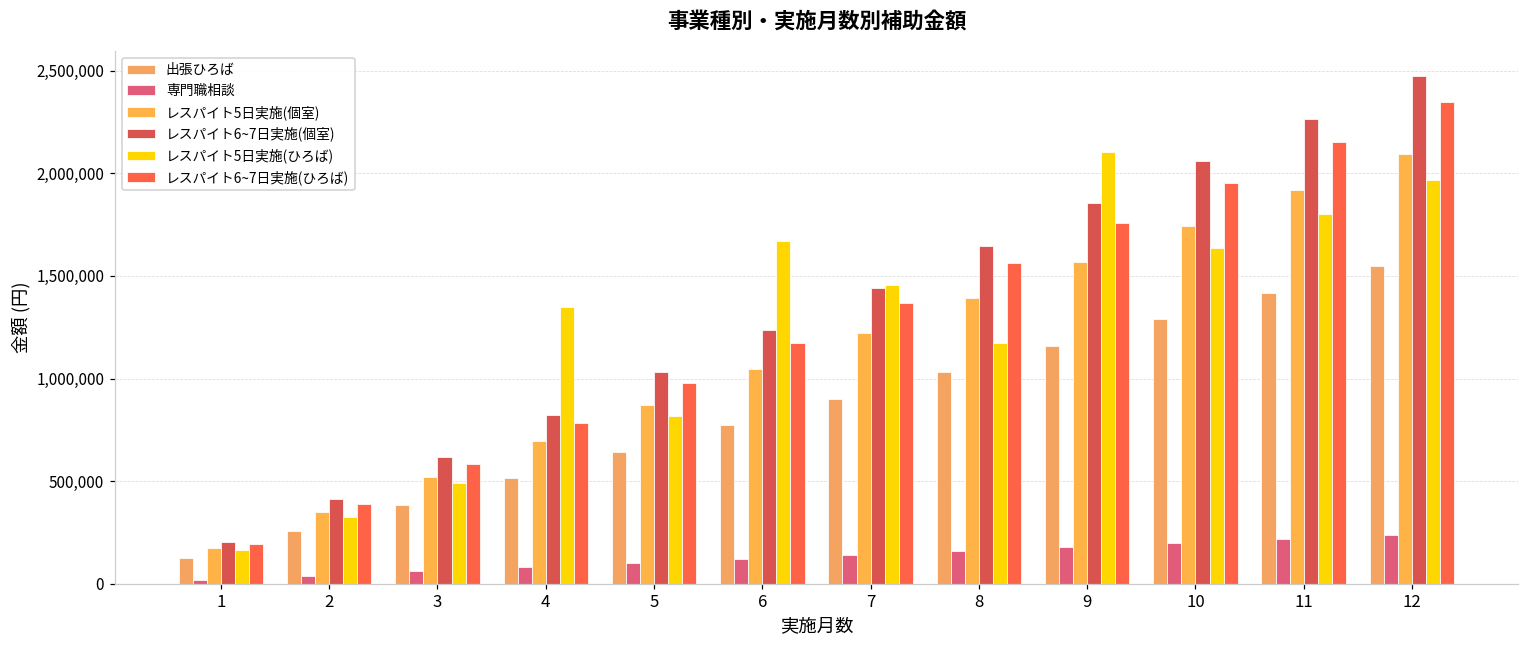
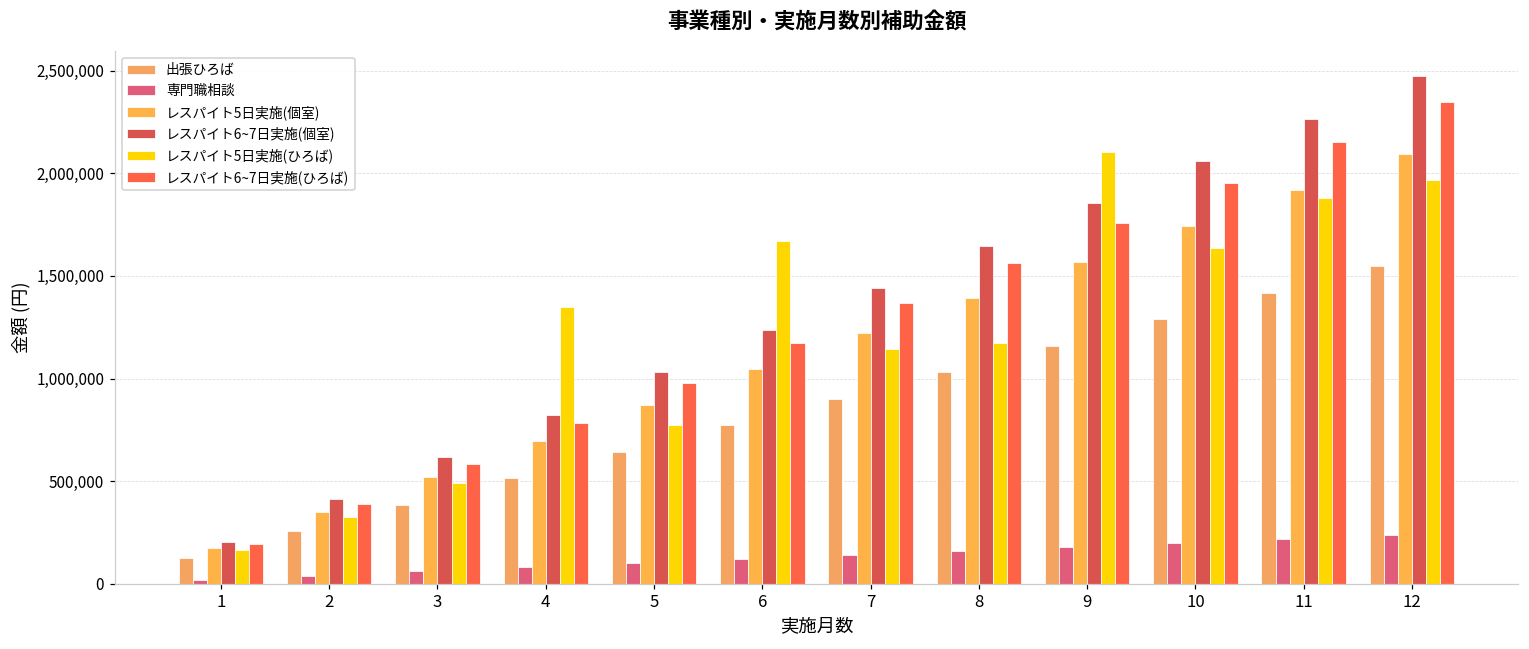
レスパイト5日実施(ひろば), 5: 820,000 -> 770,000
レスパイト5日実施(ひろば), 7: 1,460,000 -> 1,150,000
レスパイト5日実施(ひろば), 11: 1,800,000 -> 1,880,000
